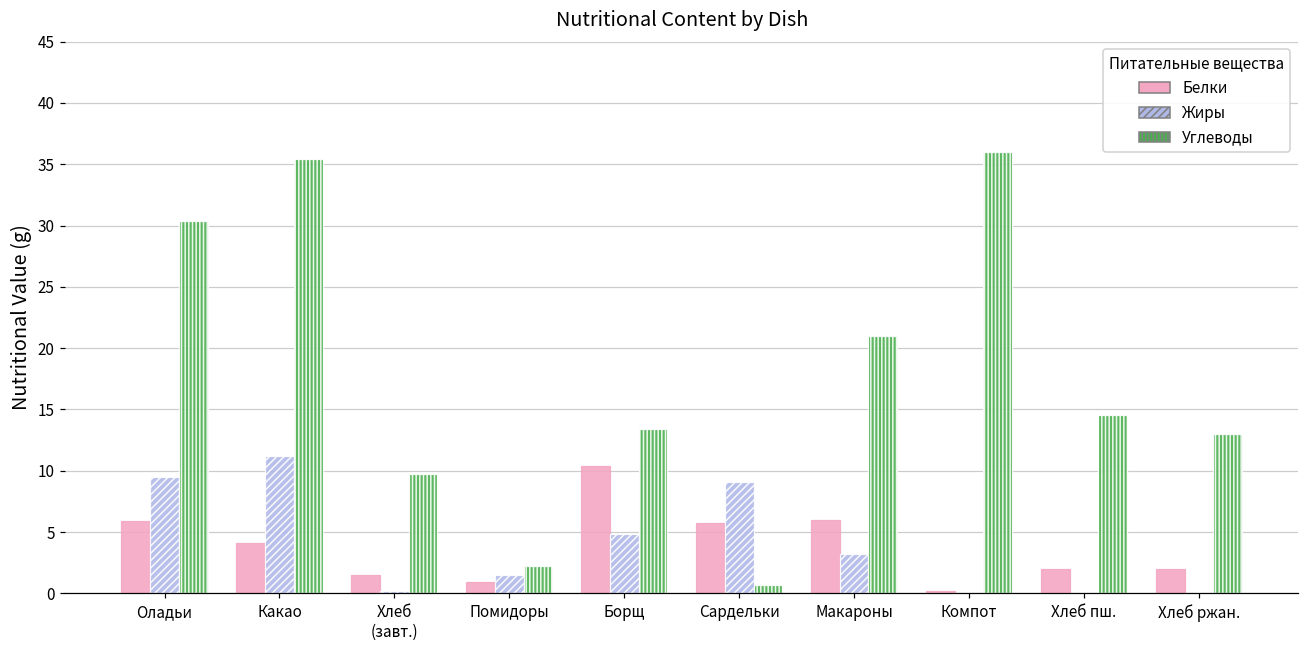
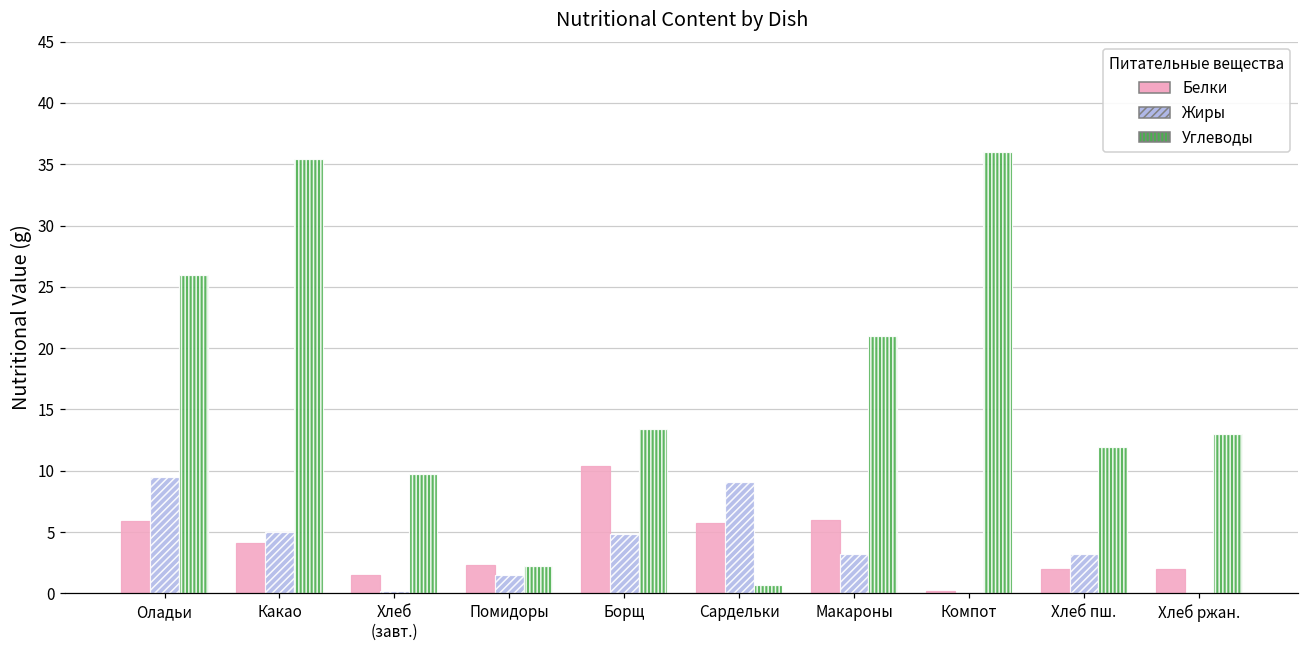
Углеводы, Оладьи: 30.4 -> 26.0
Жиры, Какао: 11.2 -> 5.0
Белки, Помидоры: 0.9 -> 2.3
Жиры, Хлеб пш.: 0.0 -> 3.2
Углеводы, Хлеб пш.: 14.6 -> 11.9
